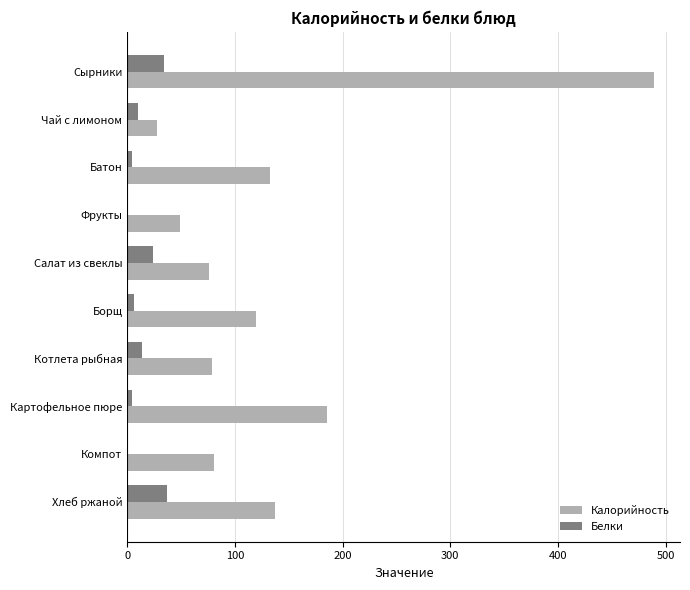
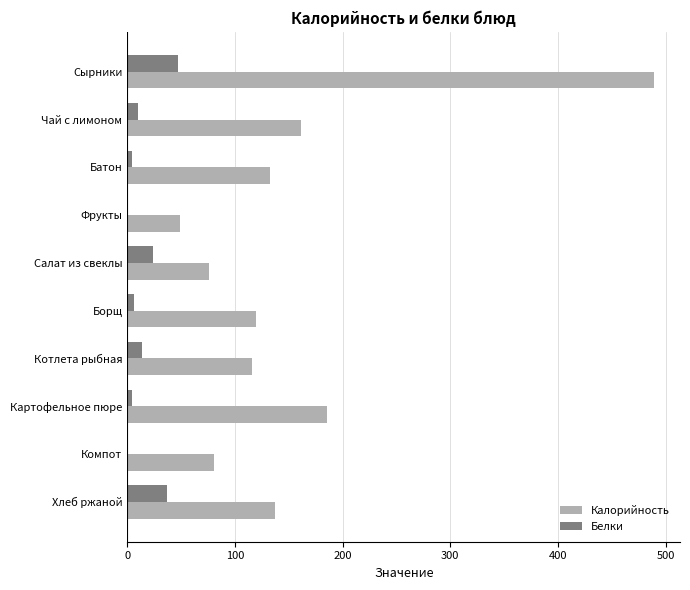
Белки, Сырники: 34 -> 47
Калорийность, Чай с лимоном: 28 -> 161
Калорийность, Котлета рыбная: 79 -> 116
